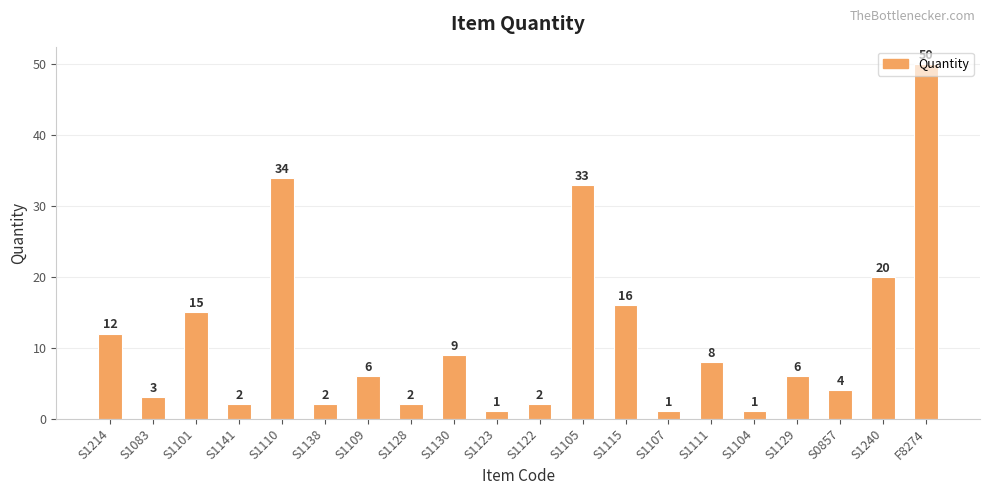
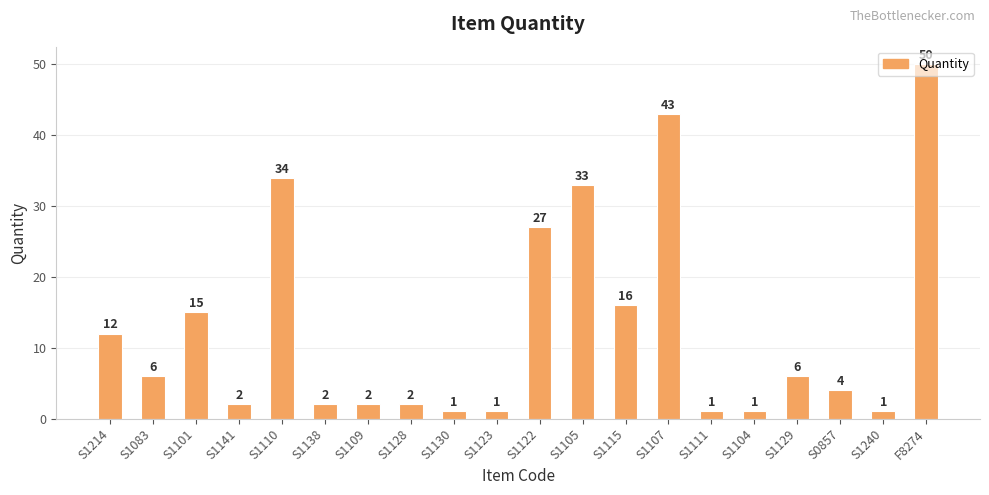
S1083: 3 -> 6
S1109: 6 -> 2
S1130: 9 -> 1
S1122: 2 -> 27
S1107: 1 -> 43
S1111: 8 -> 1
S1240: 20 -> 1
